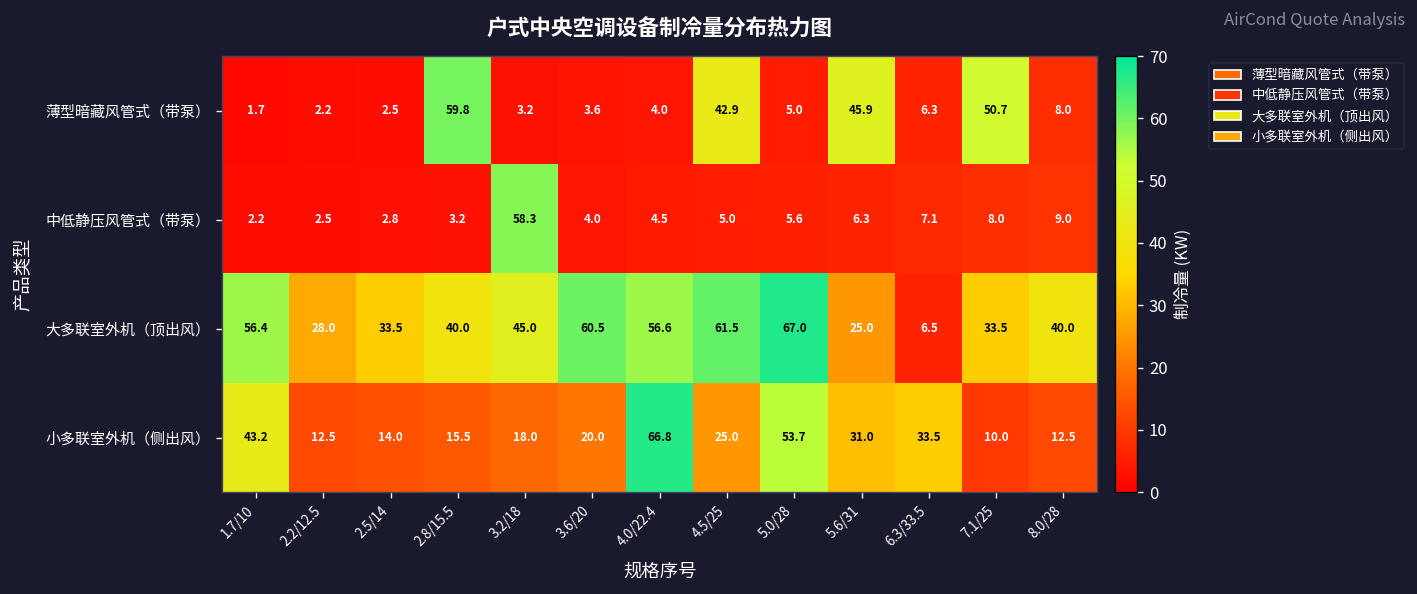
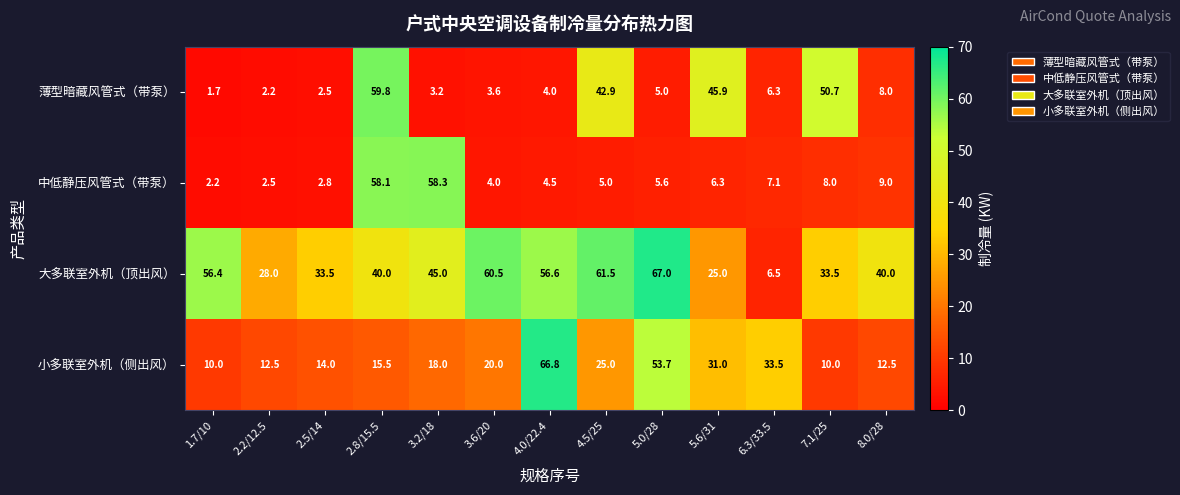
中低静压风管式（带泵）, 2.8/15.5: 3.2 -> 58.1
小多联室外机（侧出风）, 1.7/10: 43.2 -> 10.0
